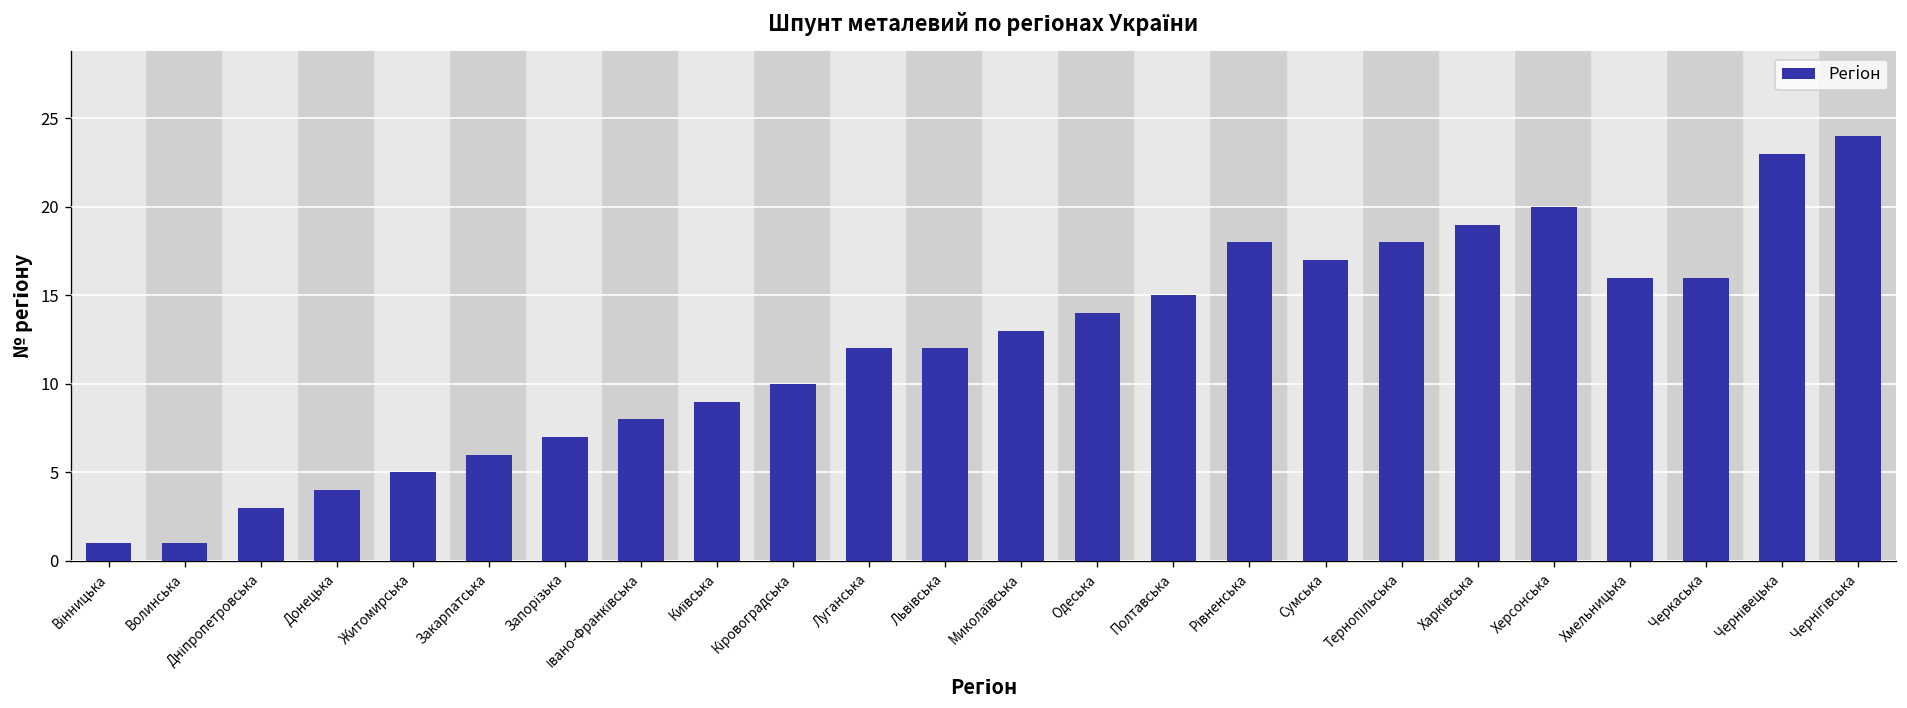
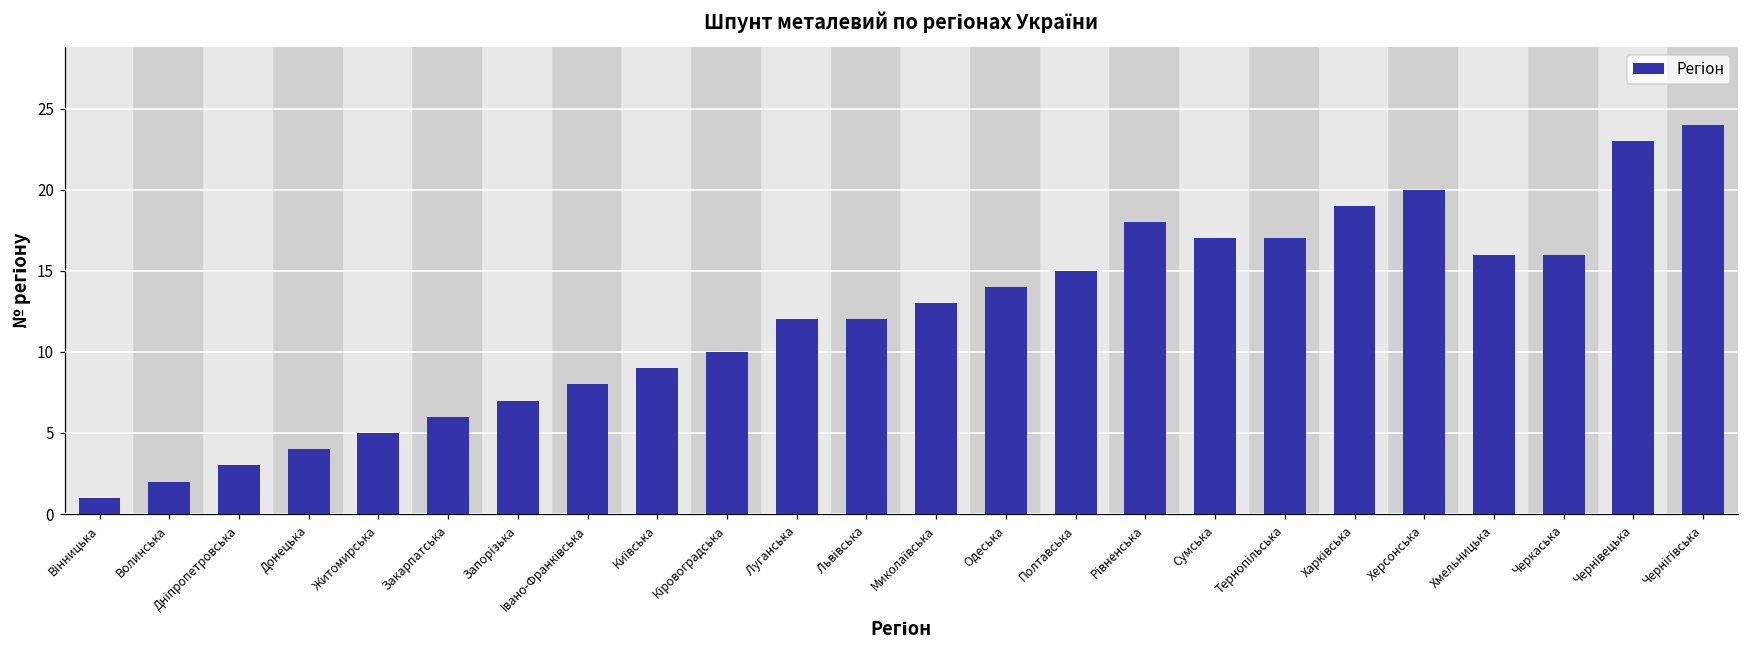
Волинська: 1 -> 2
Тернопільська: 18 -> 17
